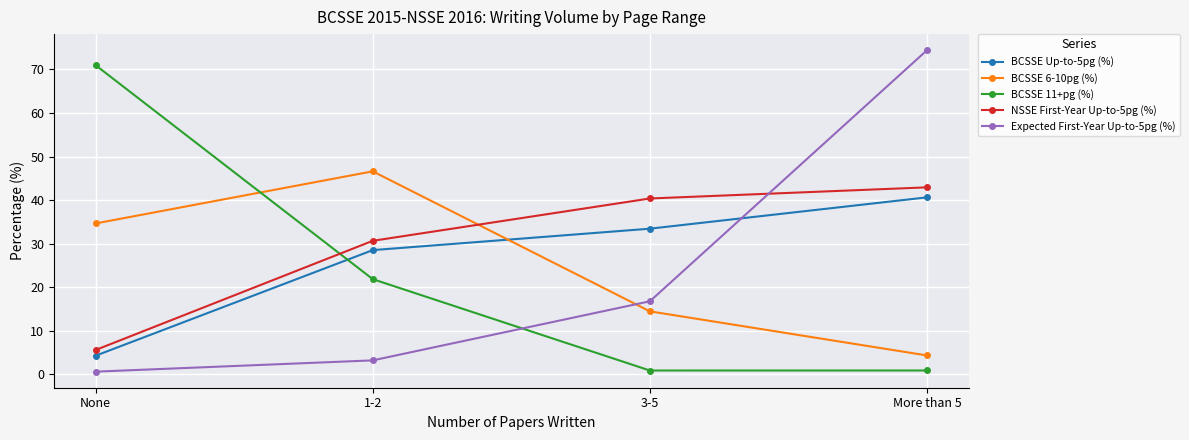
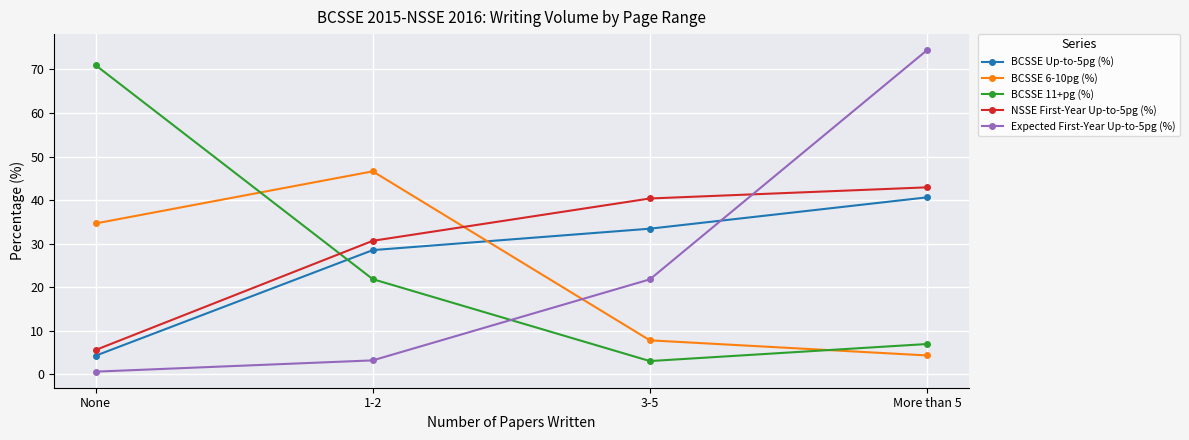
BCSSE 6-10pg (%), 3-5: 14 -> 8
BCSSE 11+pg (%), 3-5: 1 -> 3
Expected First-Year Up-to-5pg (%), 3-5: 17 -> 22
BCSSE 11+pg (%), More than 5: 1 -> 7
